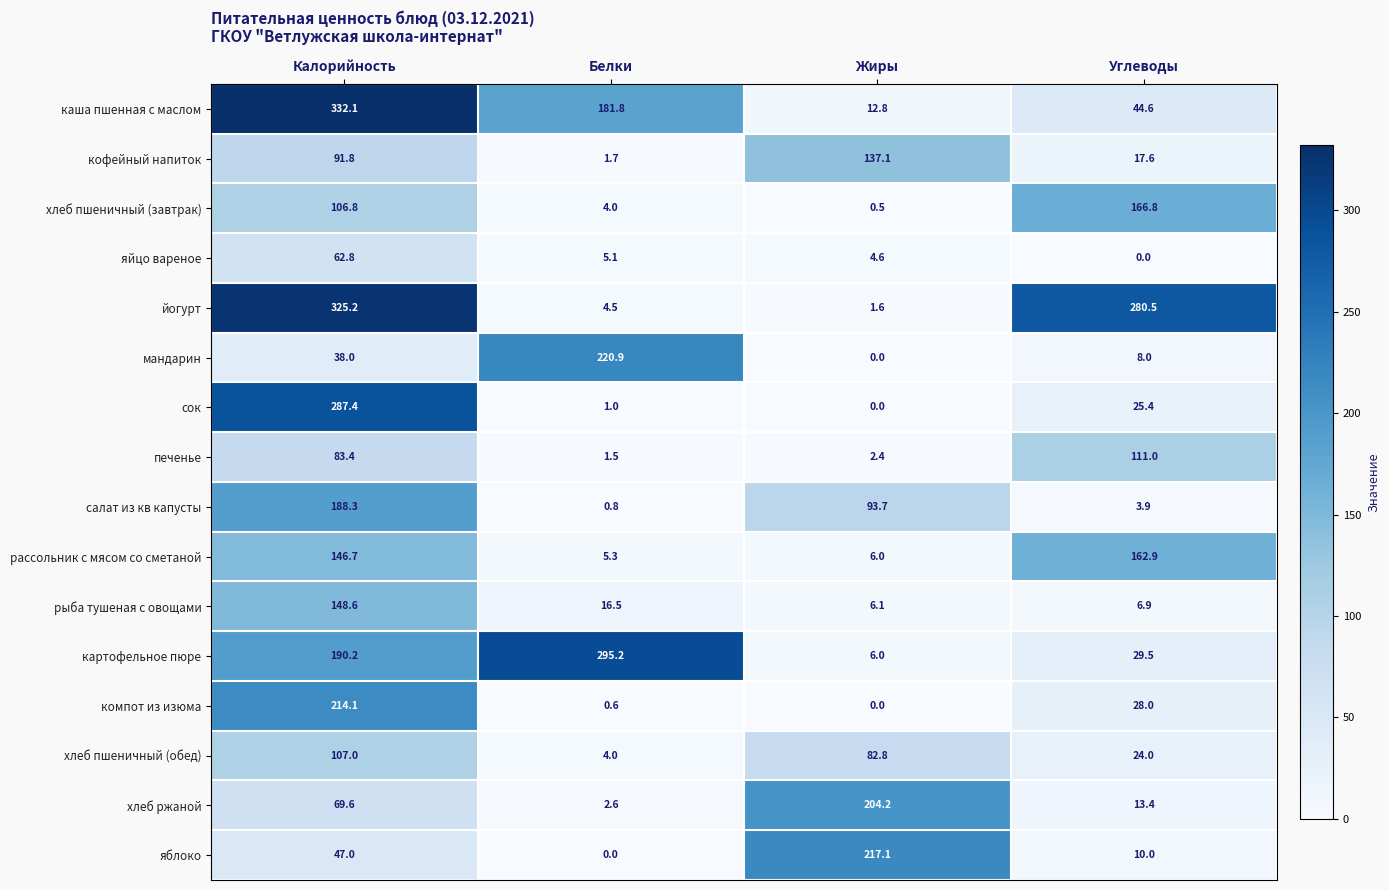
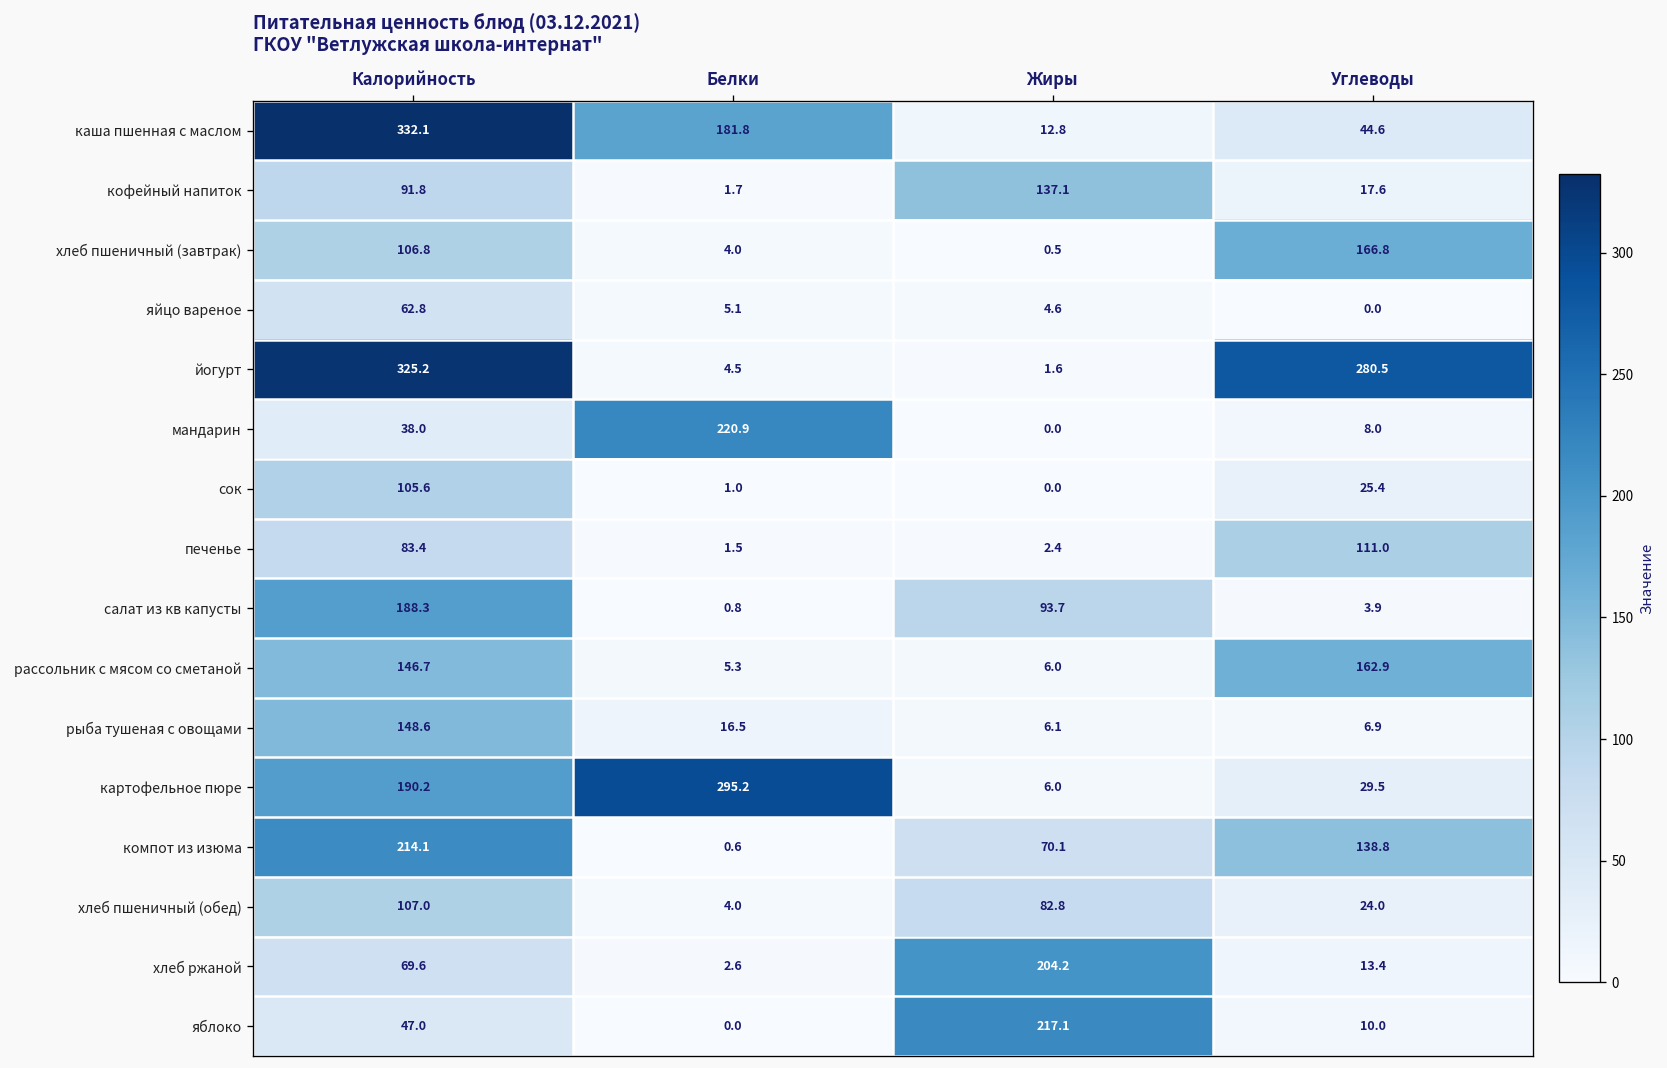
сок, Калорийность: 287.4 -> 105.6
компот из изюма, Жиры: 0.0 -> 70.1
компот из изюма, Углеводы: 28.0 -> 138.8
